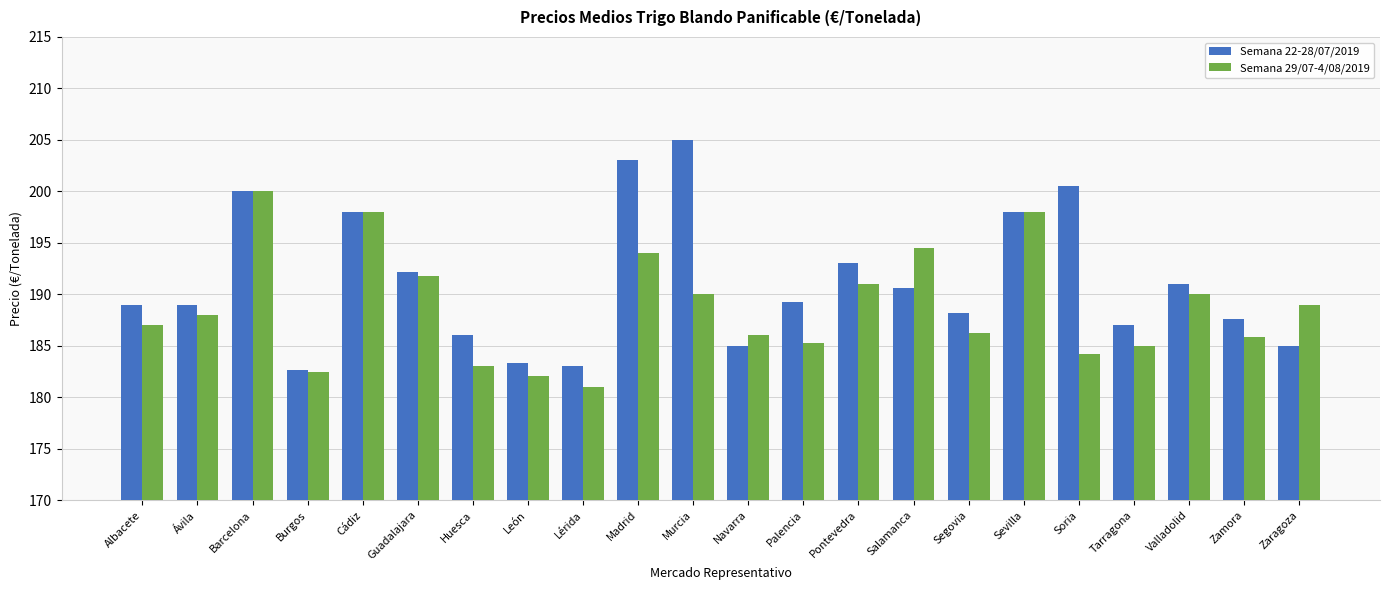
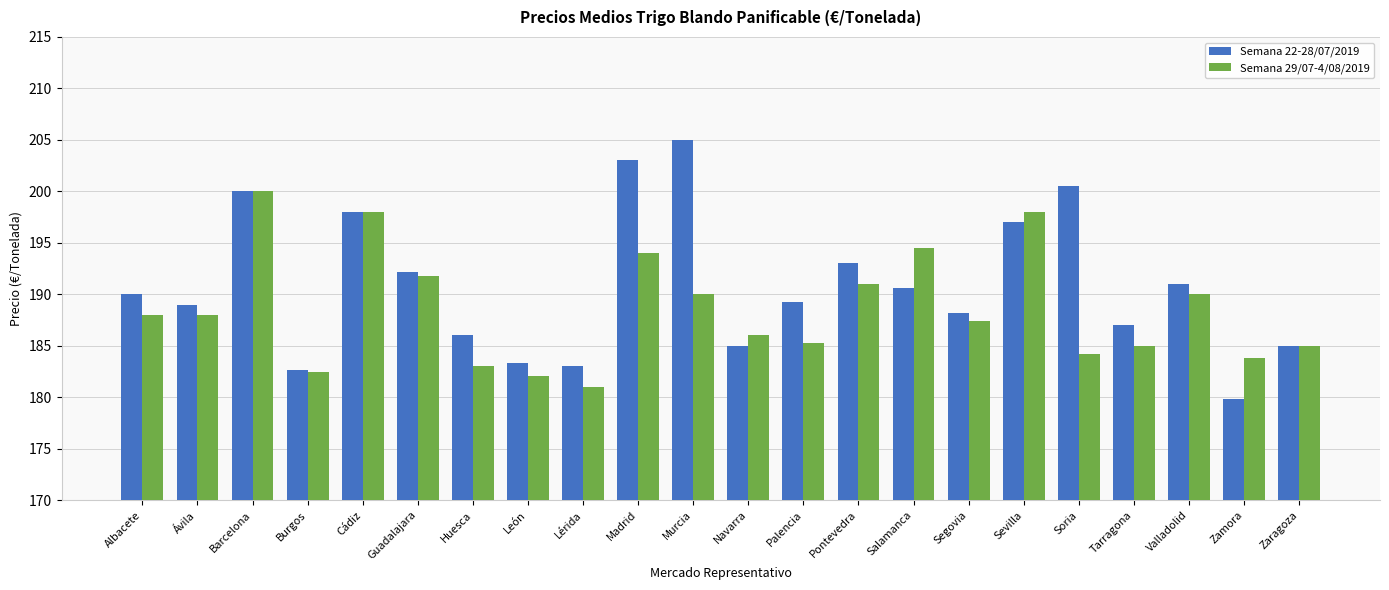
Semana 22-28/07/2019, Albacete: 189 -> 190
Semana 29/07-4/08/2019, Albacete: 187 -> 188
Semana 29/07-4/08/2019, Segovia: 186.2 -> 187.4
Semana 22-28/07/2019, Sevilla: 198 -> 197
Semana 22-28/07/2019, Zamora: 187.6 -> 179.8
Semana 29/07-4/08/2019, Zamora: 185.8 -> 183.8
Semana 29/07-4/08/2019, Zaragoza: 189 -> 185
